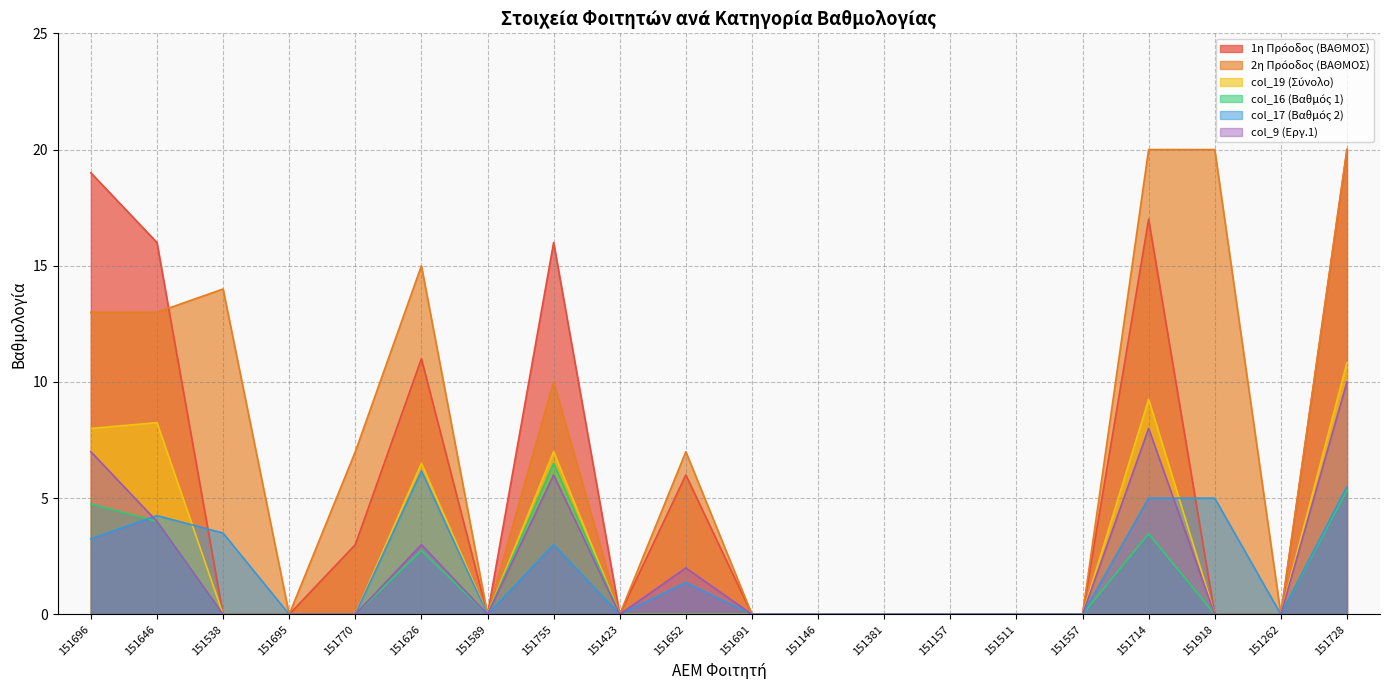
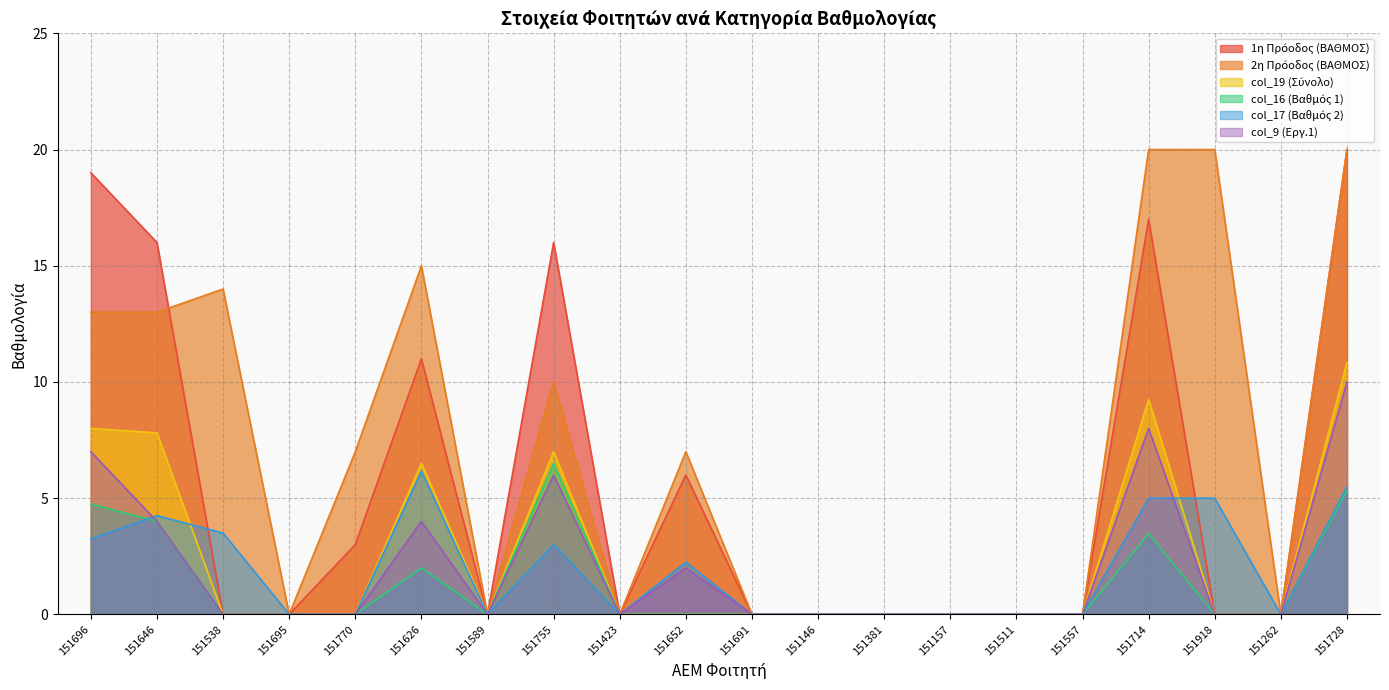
col_19 (Σύνολο), 151646: 8.3 -> 7.8
col_16 (Βαθμός 1), 151626: 2.8 -> 2.0
col_9 (Εργ.1), 151626: 3 -> 4
col_17 (Βαθμός 2), 151652: 1.4 -> 2.3
